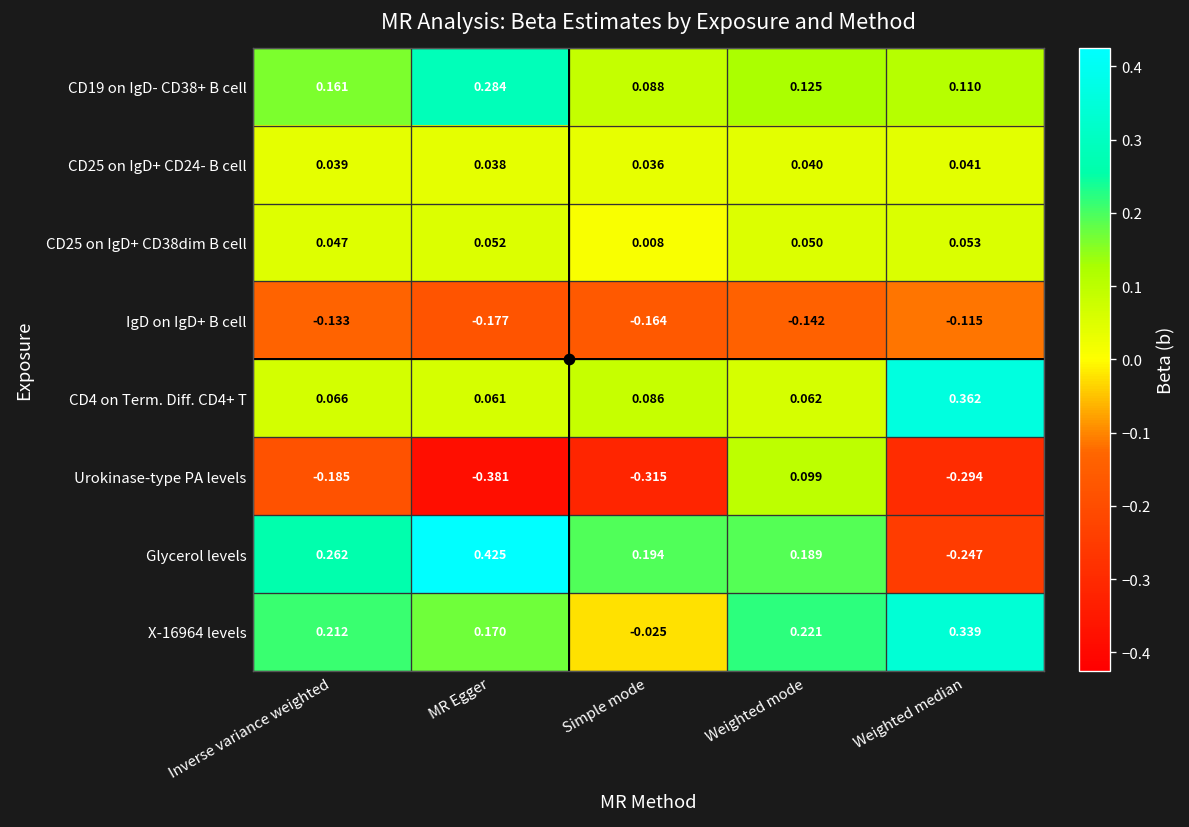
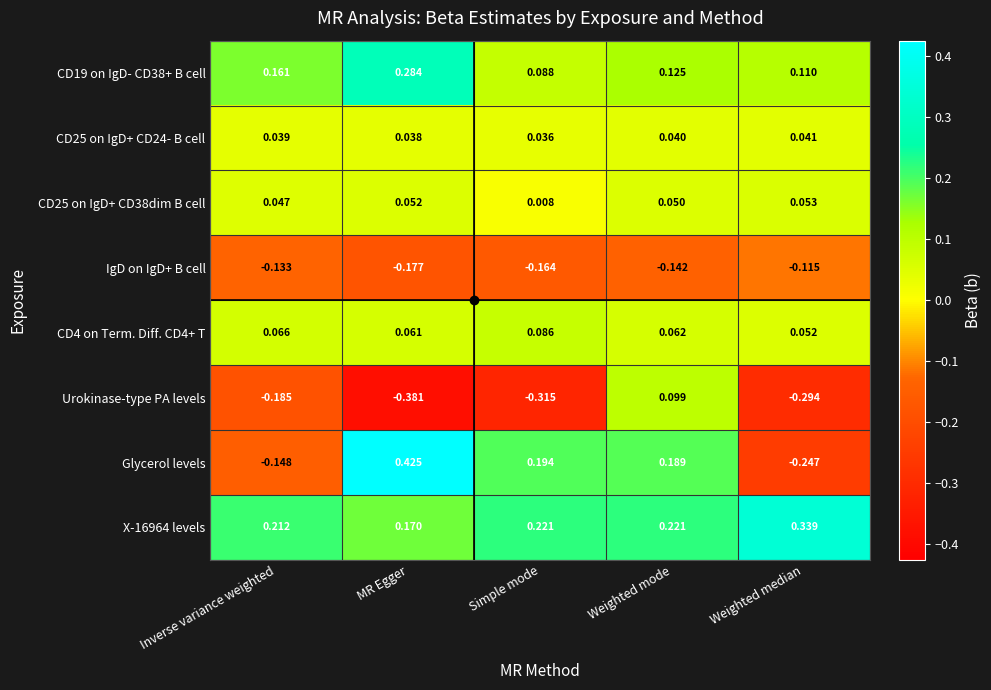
CD4 on Term. Diff. CD4+ T, Weighted median: 0.362 -> 0.052
Glycerol levels, Inverse variance weighted: 0.262 -> -0.148
X-16964 levels, Simple mode: -0.025 -> 0.221
